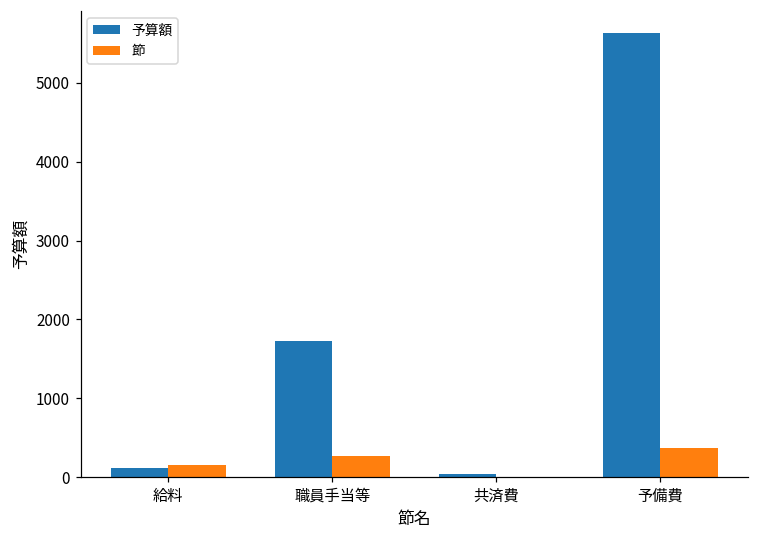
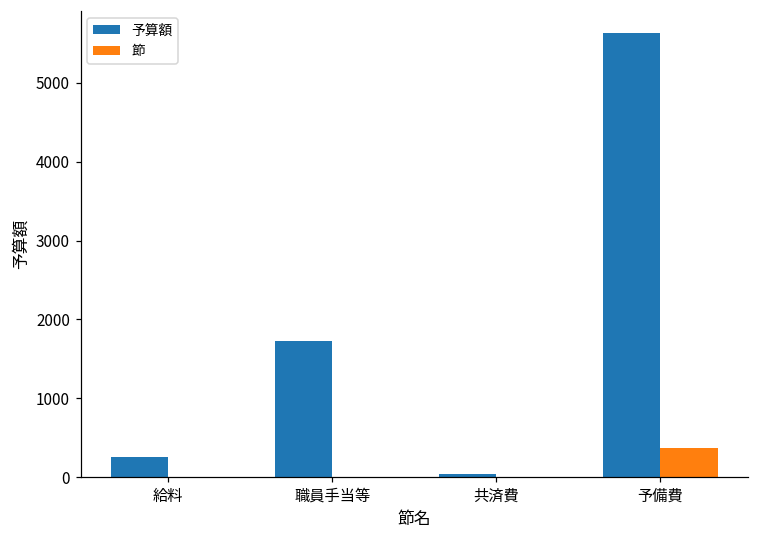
予算額, 給料: 100 -> 300
節, 給料: 200 -> 0
節, 職員手当等: 300 -> 0
